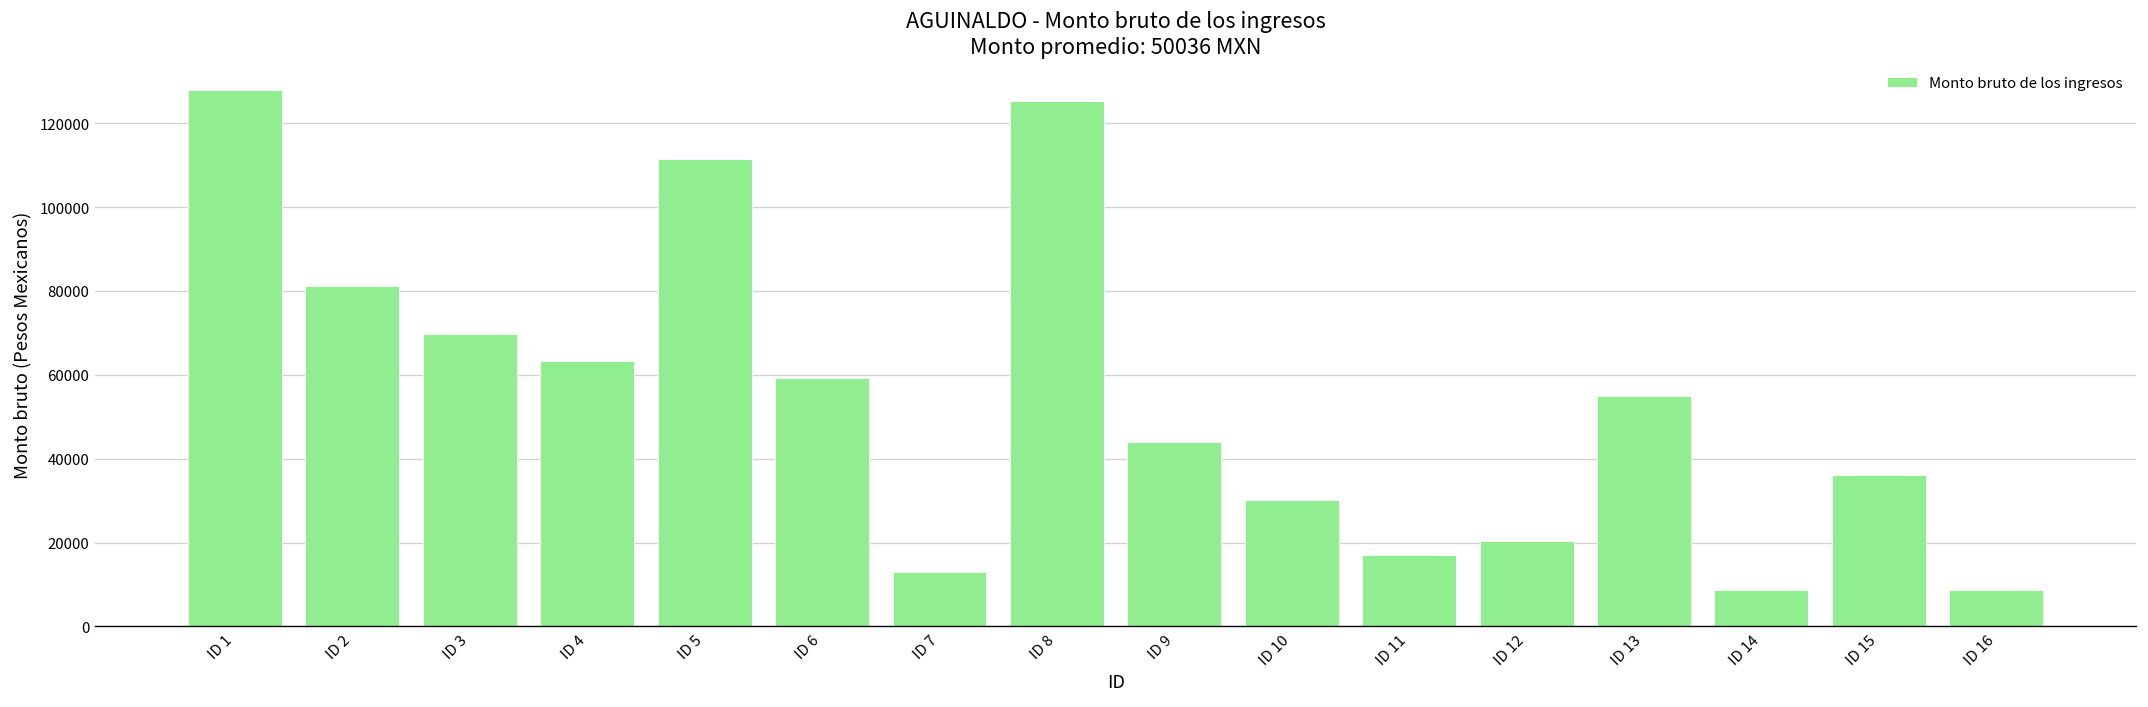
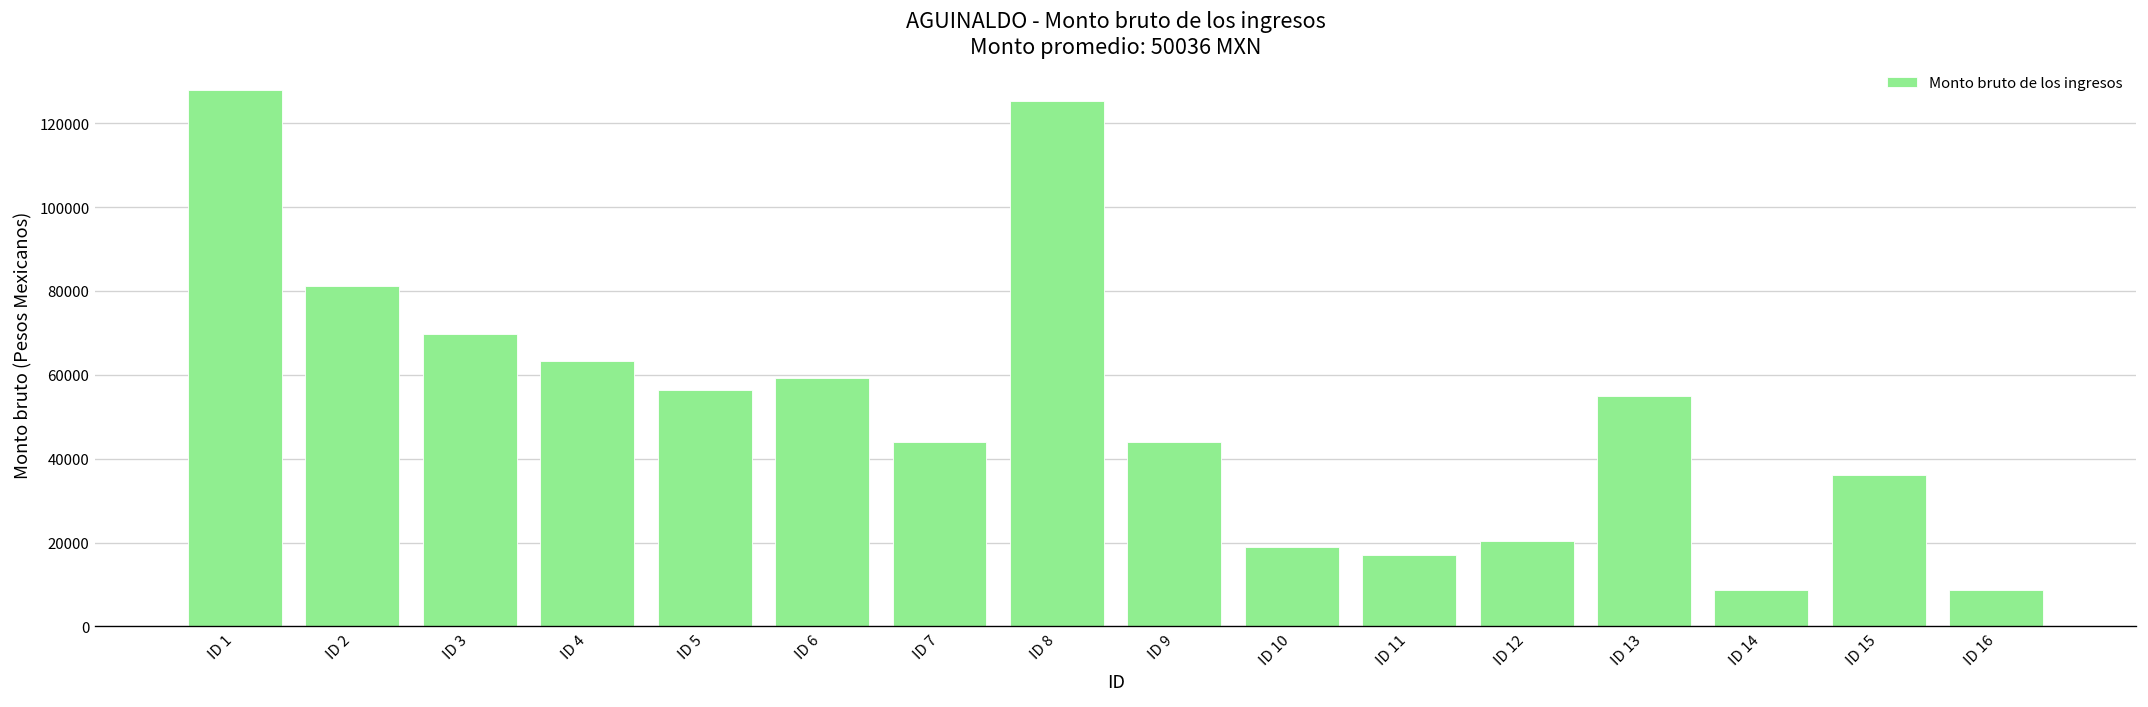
ID 5: 111000 -> 56000
ID 7: 13000 -> 44000
ID 10: 30000 -> 19000
